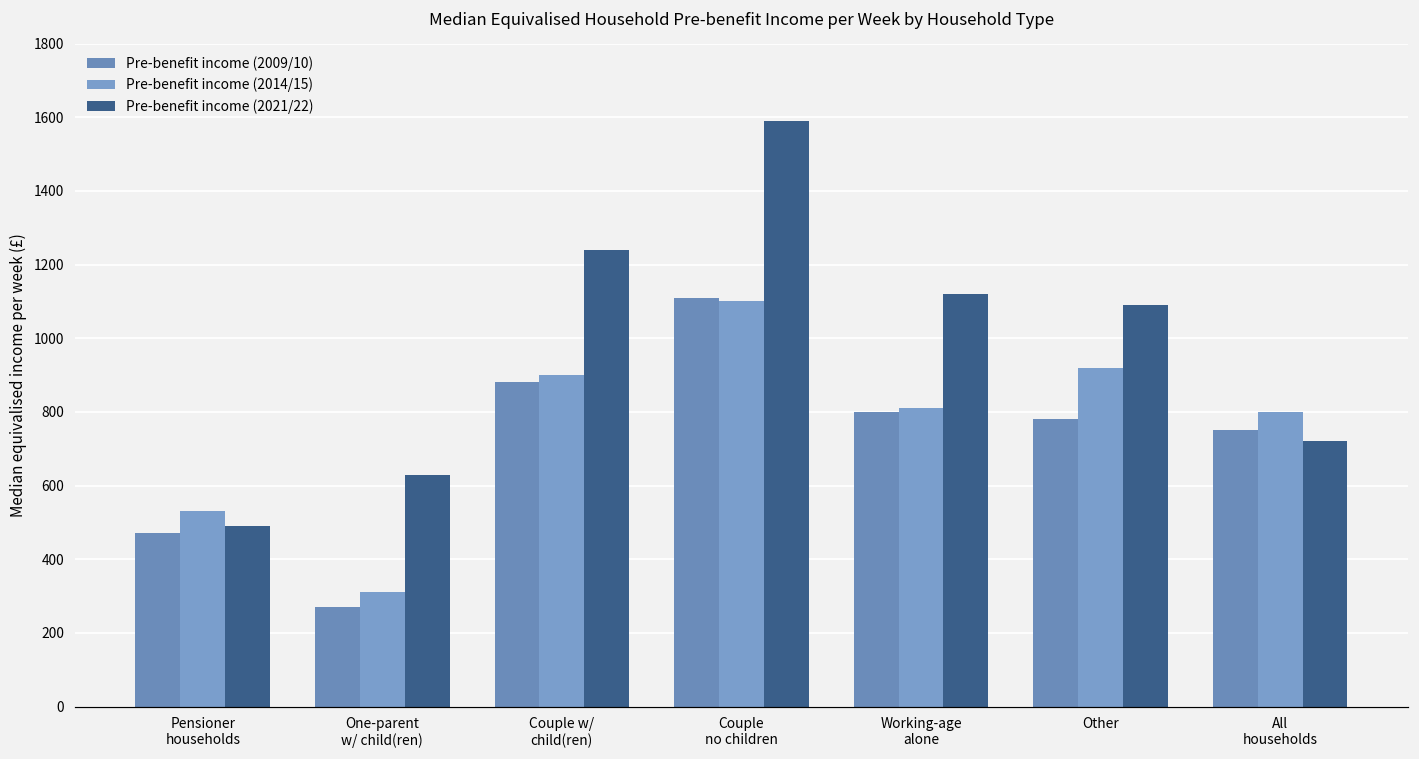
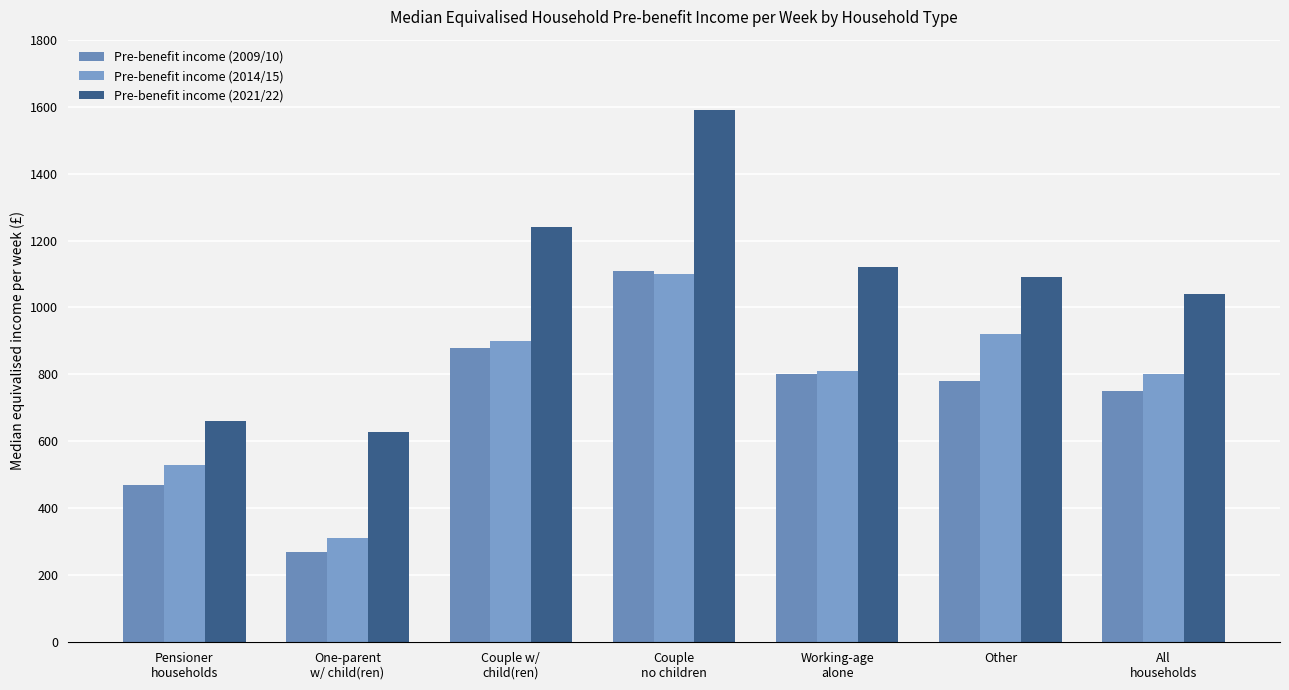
Pre-benefit income (2021/22), Pensioner households: 490 -> 660
Pre-benefit income (2021/22), All households: 720 -> 1040
